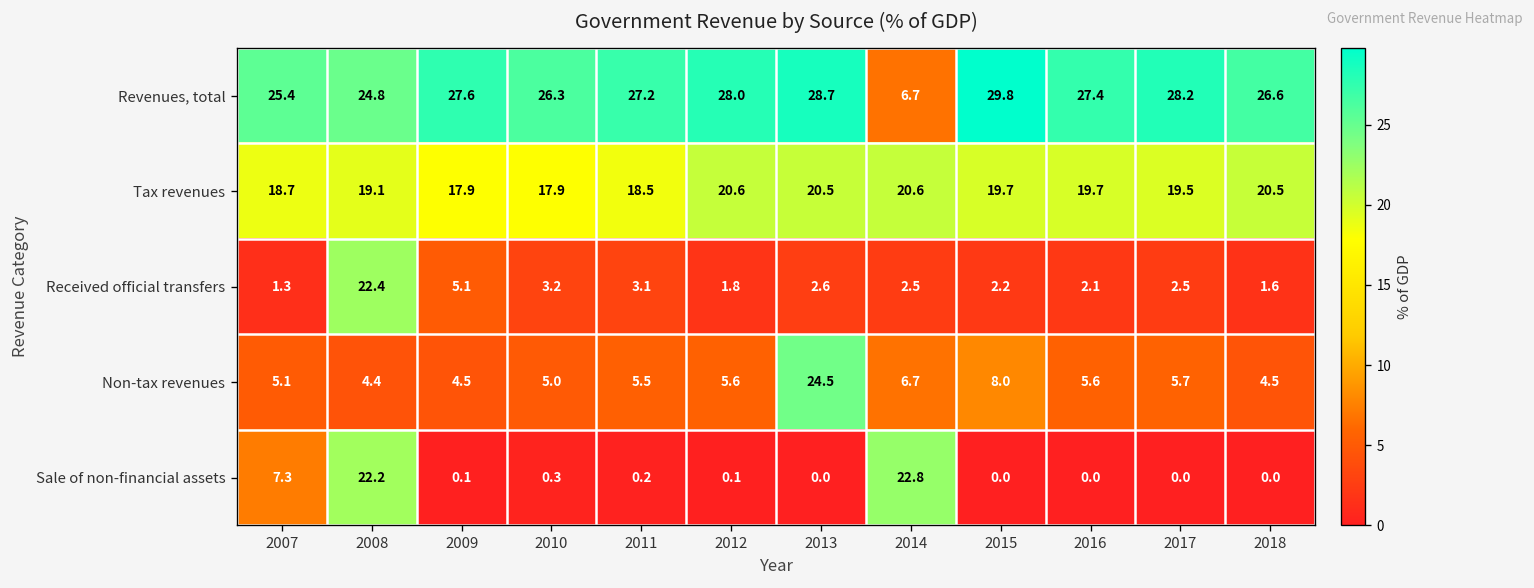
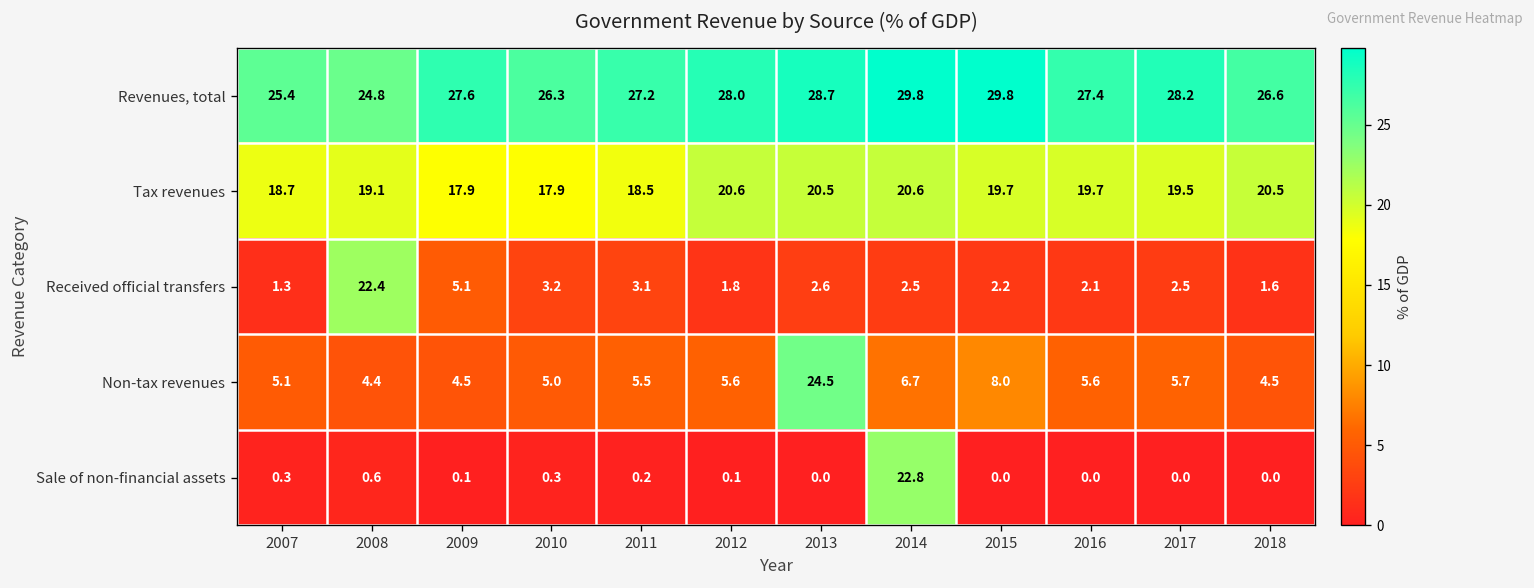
Revenues, total, 2014: 6.7 -> 29.8
Sale of non-financial assets, 2007: 7.3 -> 0.3
Sale of non-financial assets, 2008: 22.2 -> 0.6
